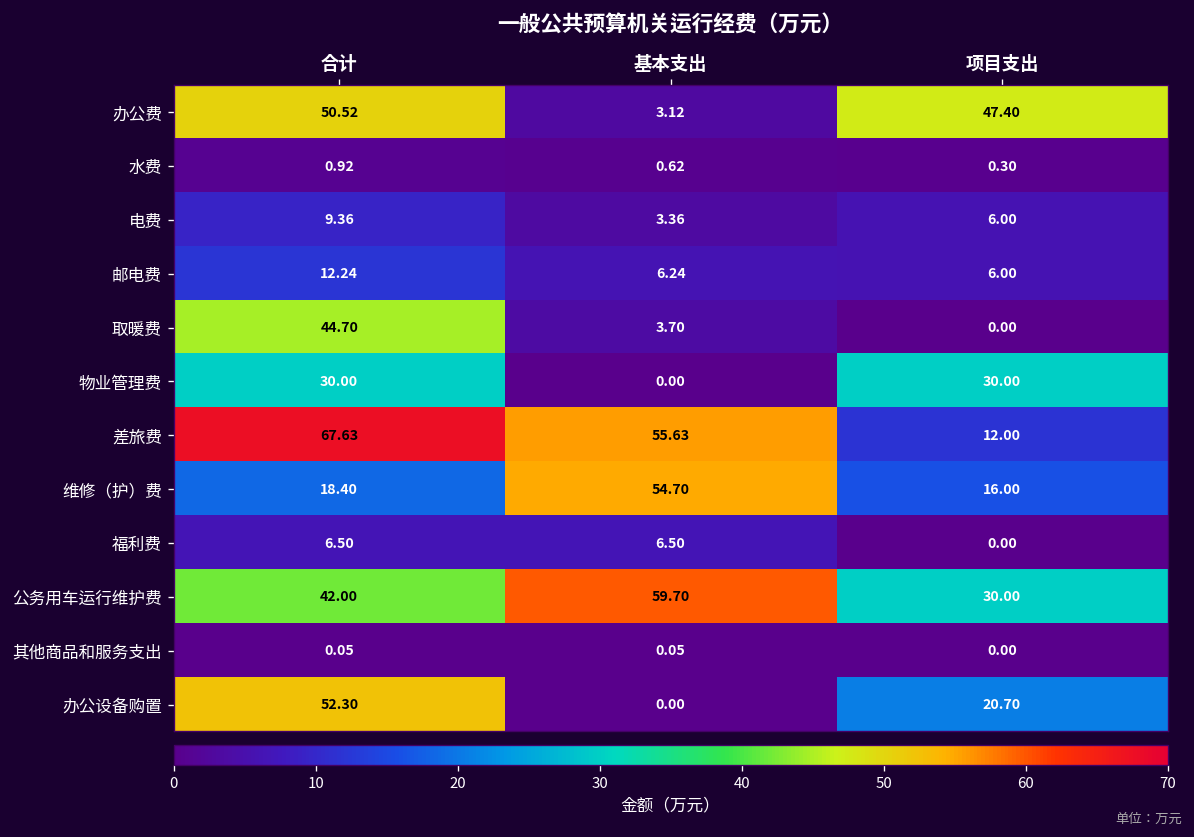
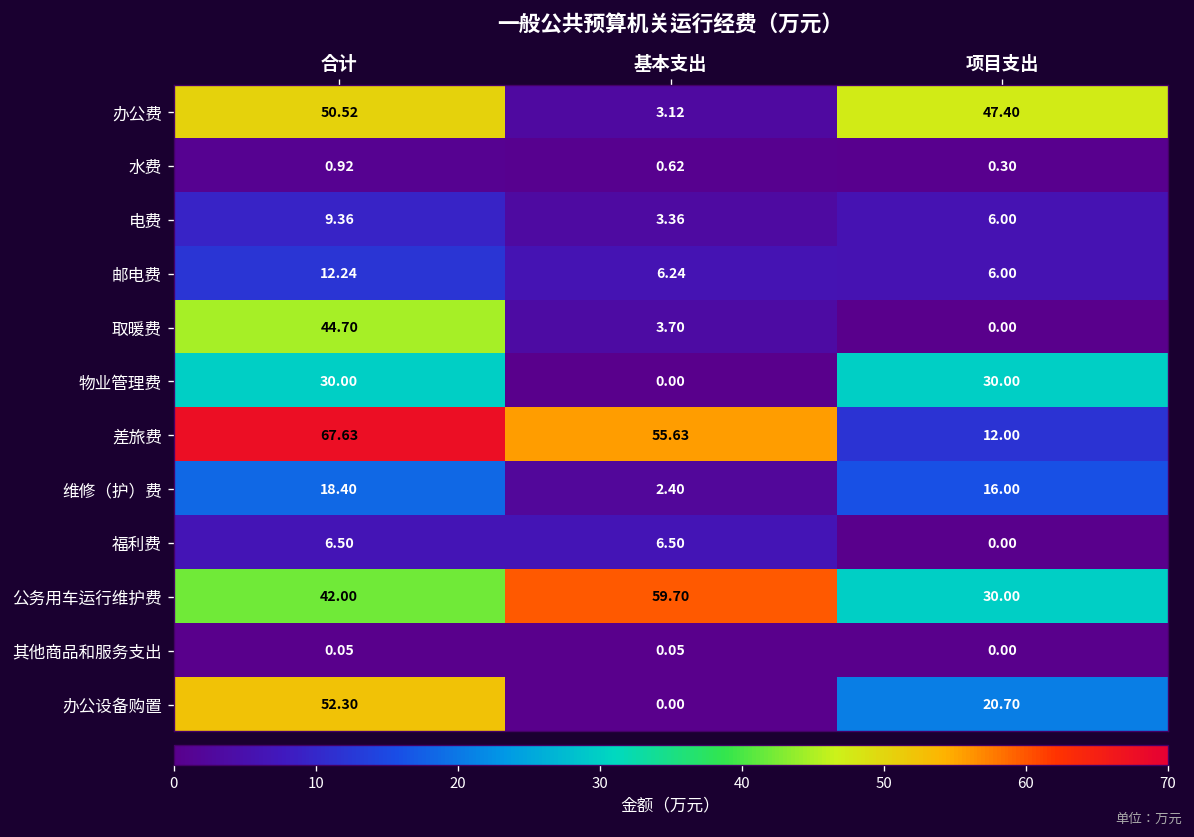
维修（护）费, 基本支出: 54.70 -> 2.40
